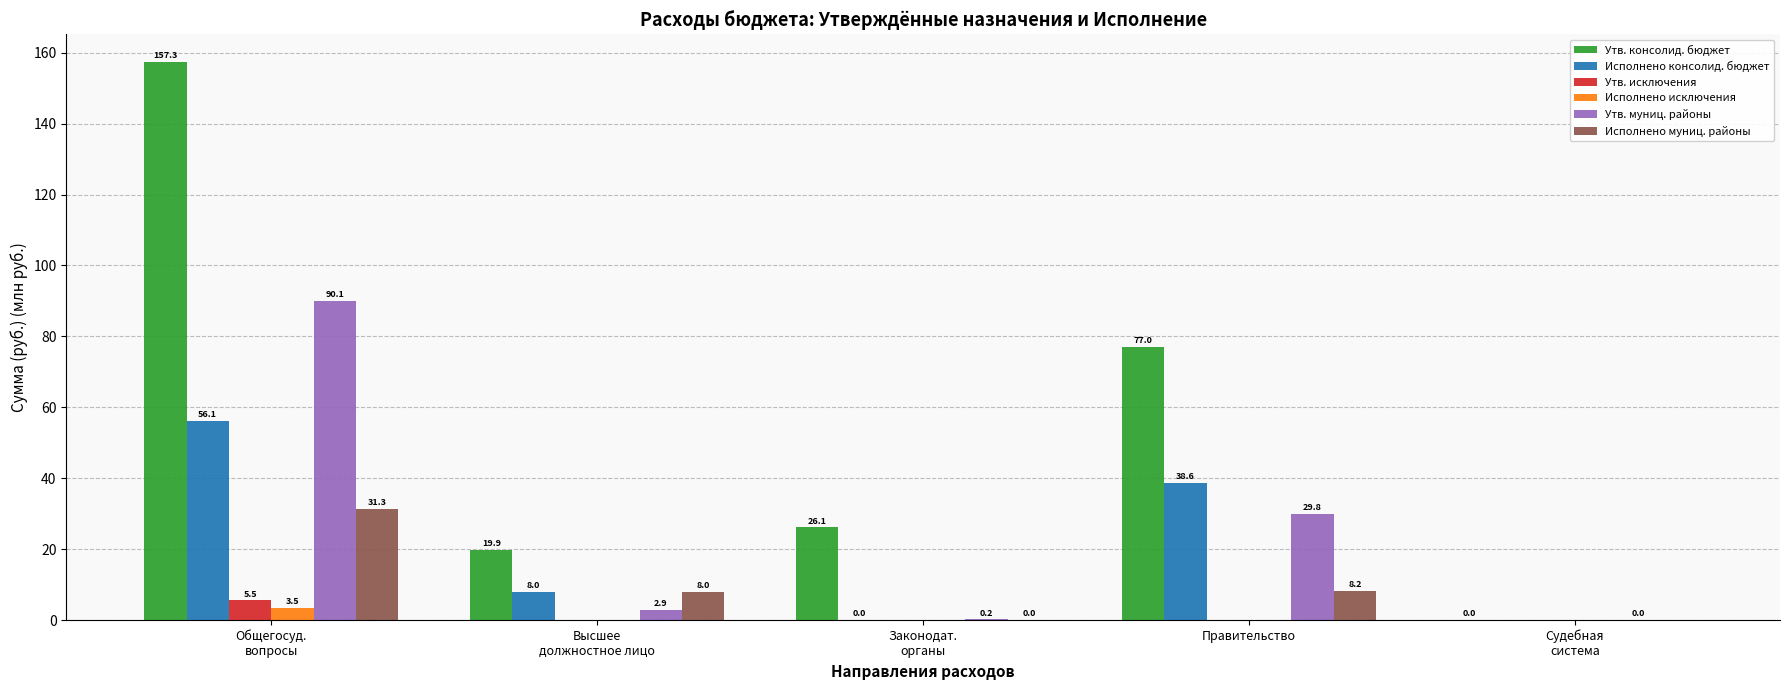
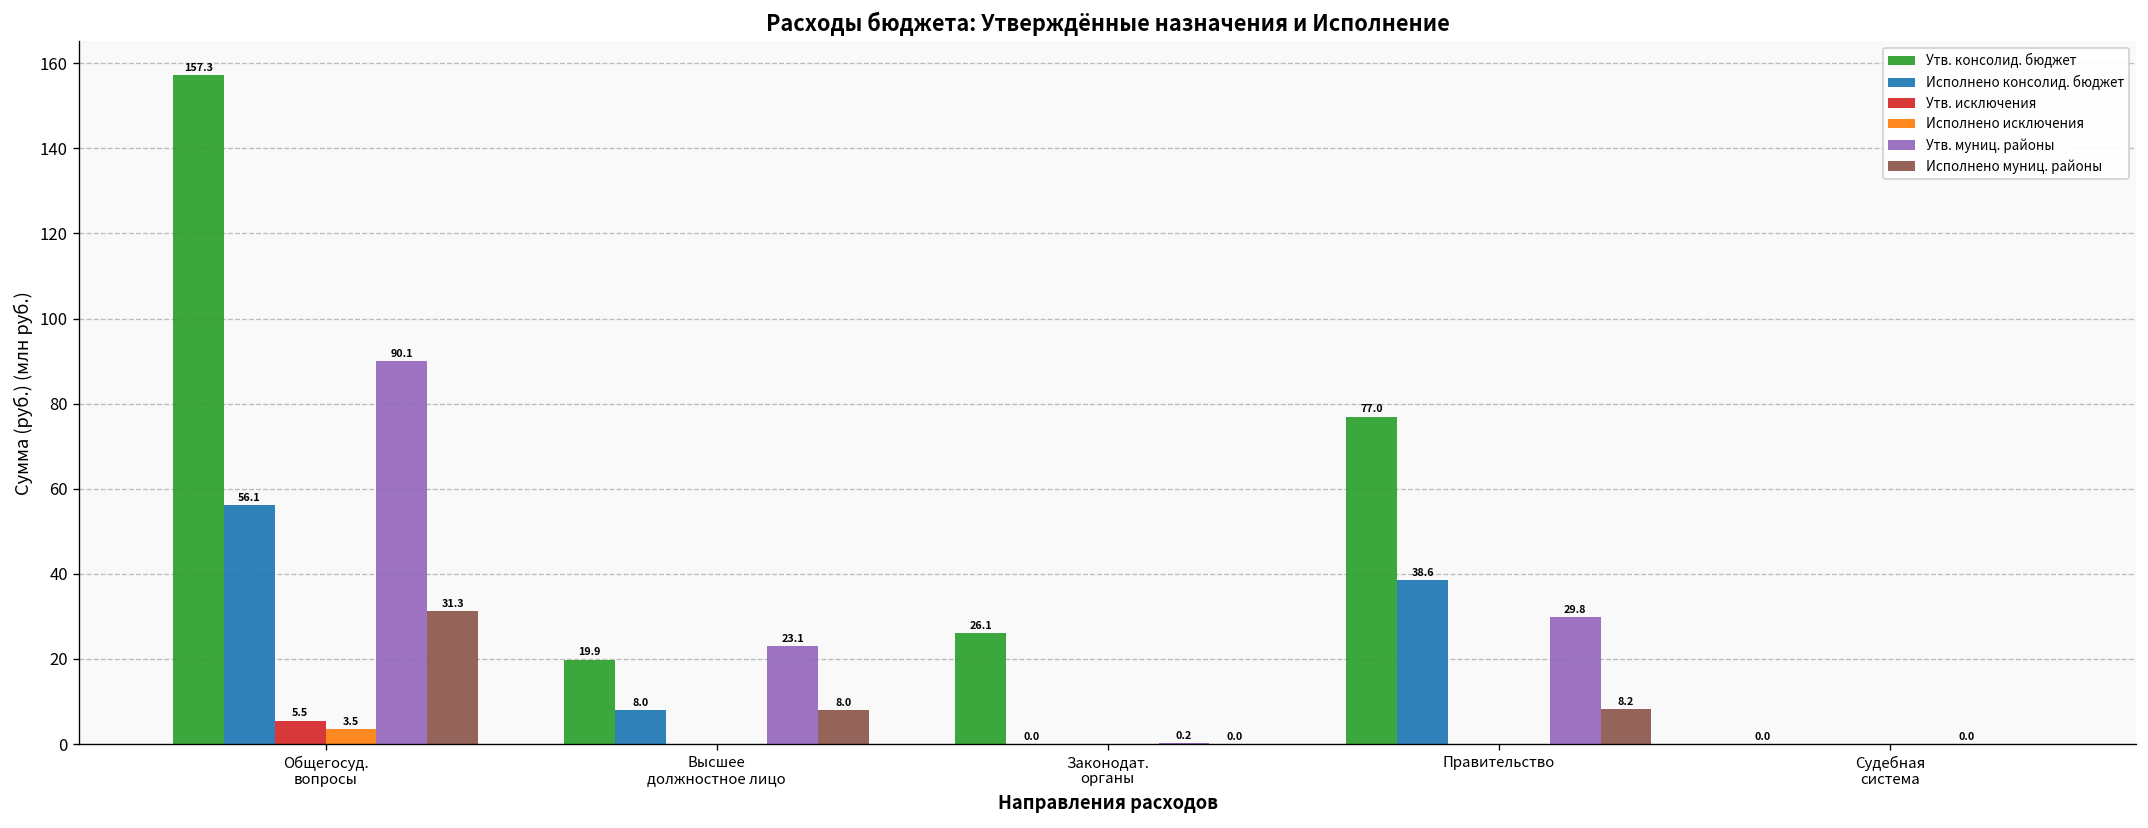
Утв. муниц. районы, Высшее должностное лицо: 2.9 -> 23.1
